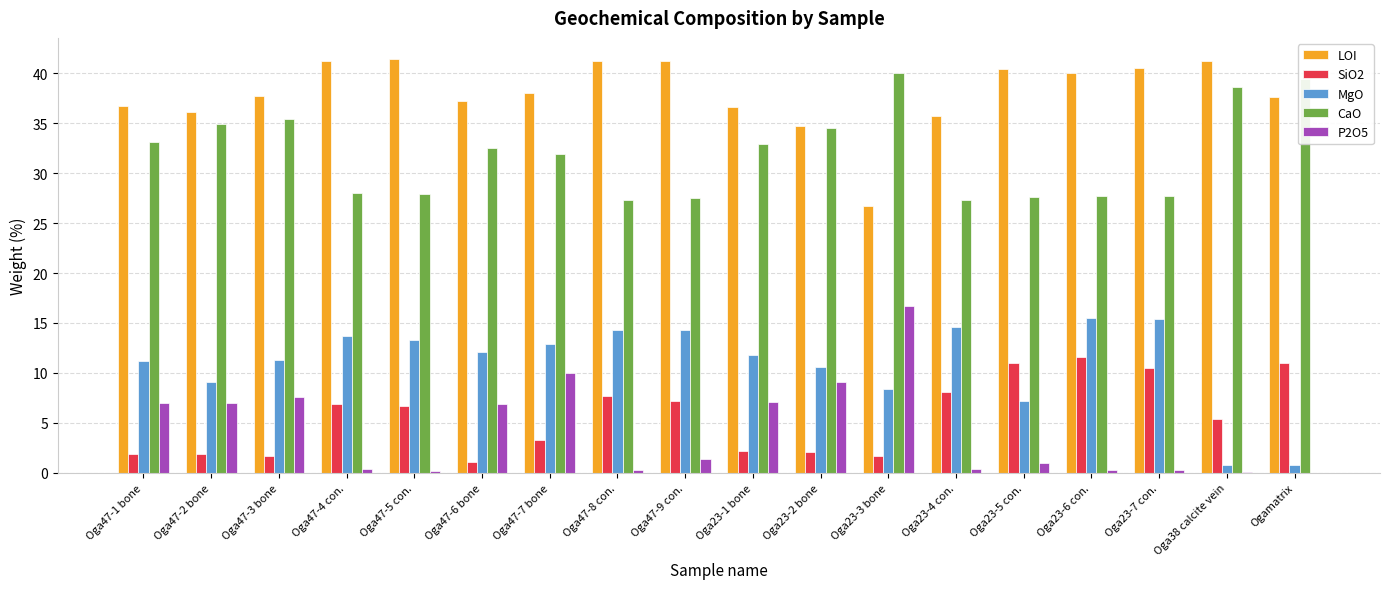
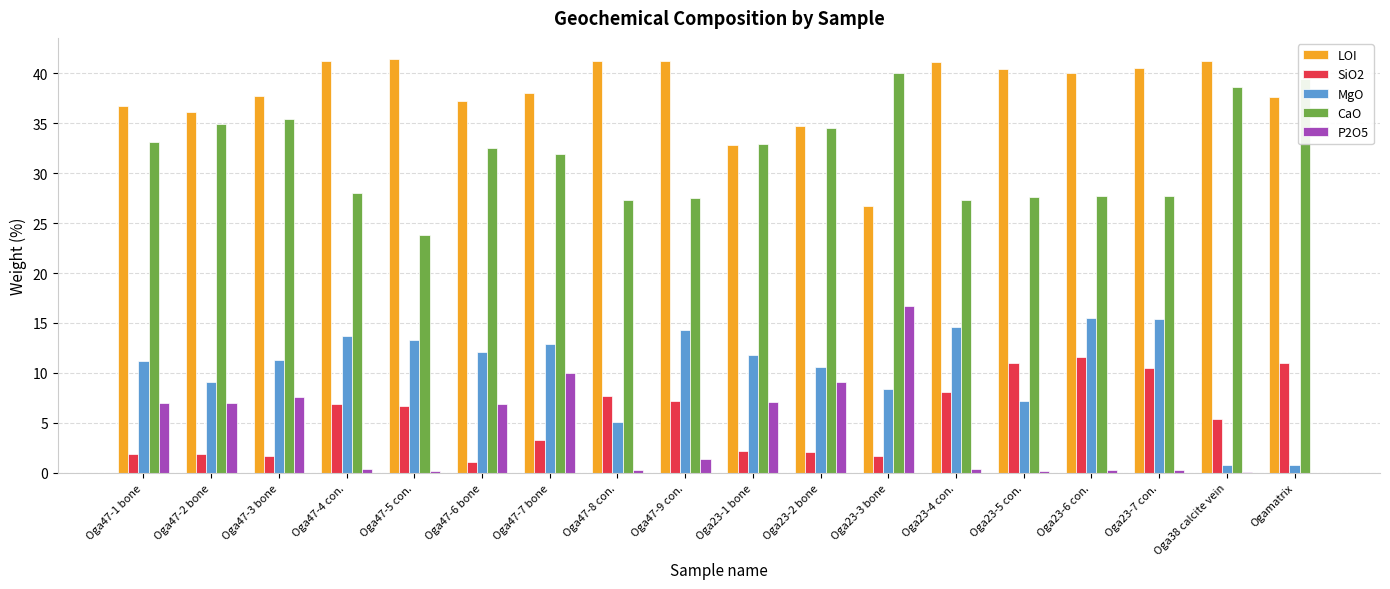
CaO, Oga47-5 con.: 28 -> 24
MgO, Oga47-8 con.: 14 -> 5
LOI, Oga23-1 bone: 37 -> 33
LOI, Oga23-4 con.: 36 -> 41
P2O5, Oga23-5 con.: 1 -> 0
